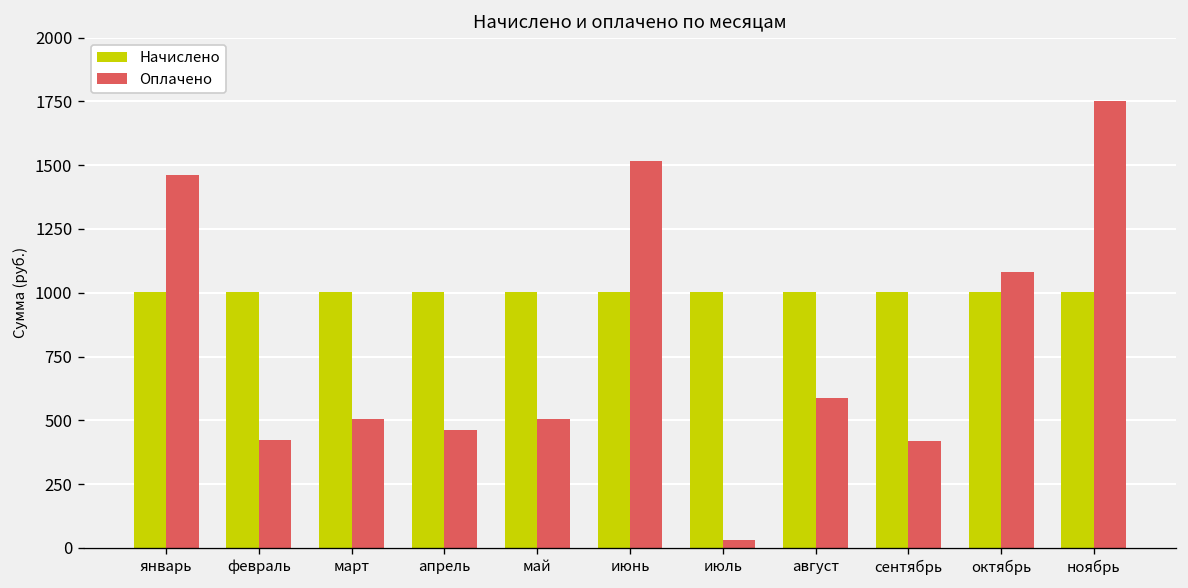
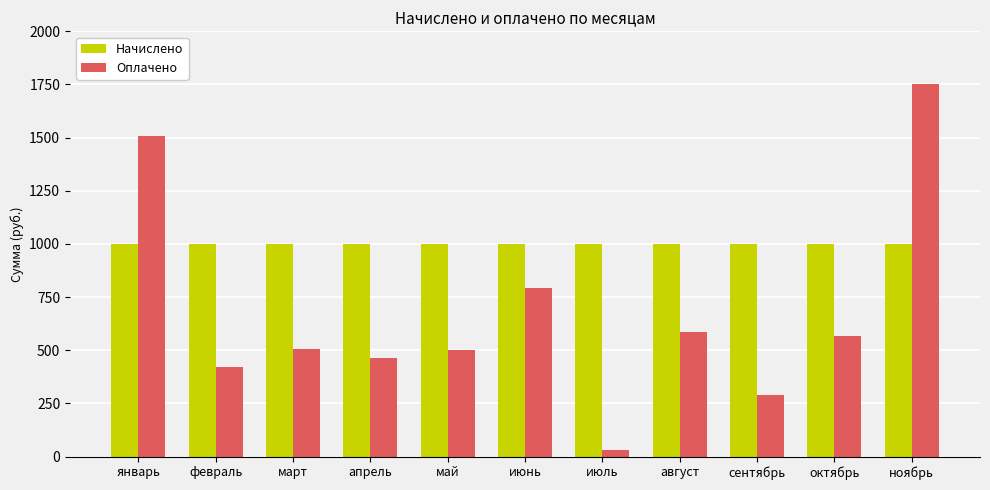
Оплачено, январь: 1460 -> 1510
Оплачено, июнь: 1520 -> 790
Оплачено, сентябрь: 420 -> 290
Оплачено, октябрь: 1080 -> 570
